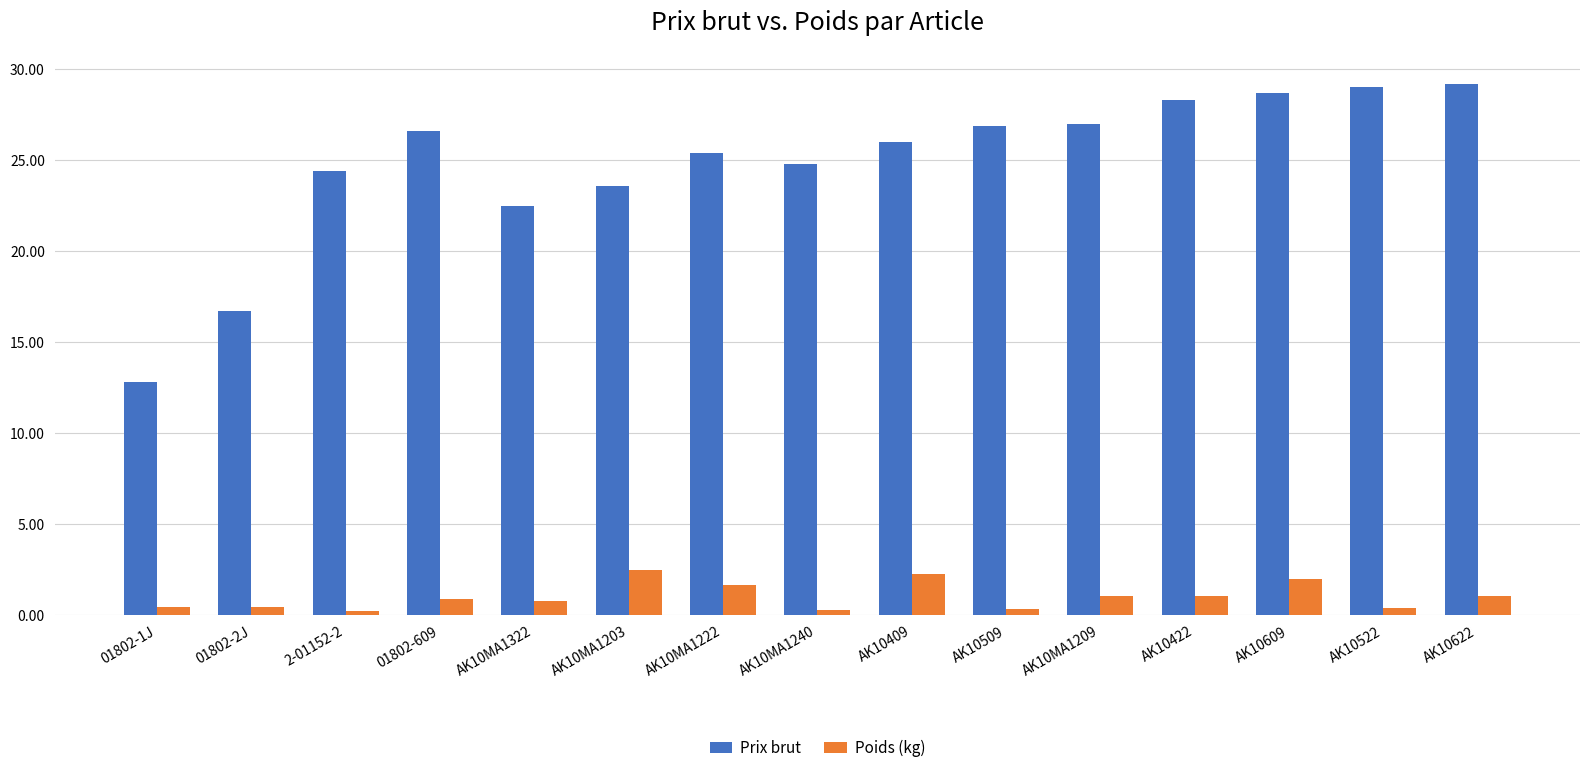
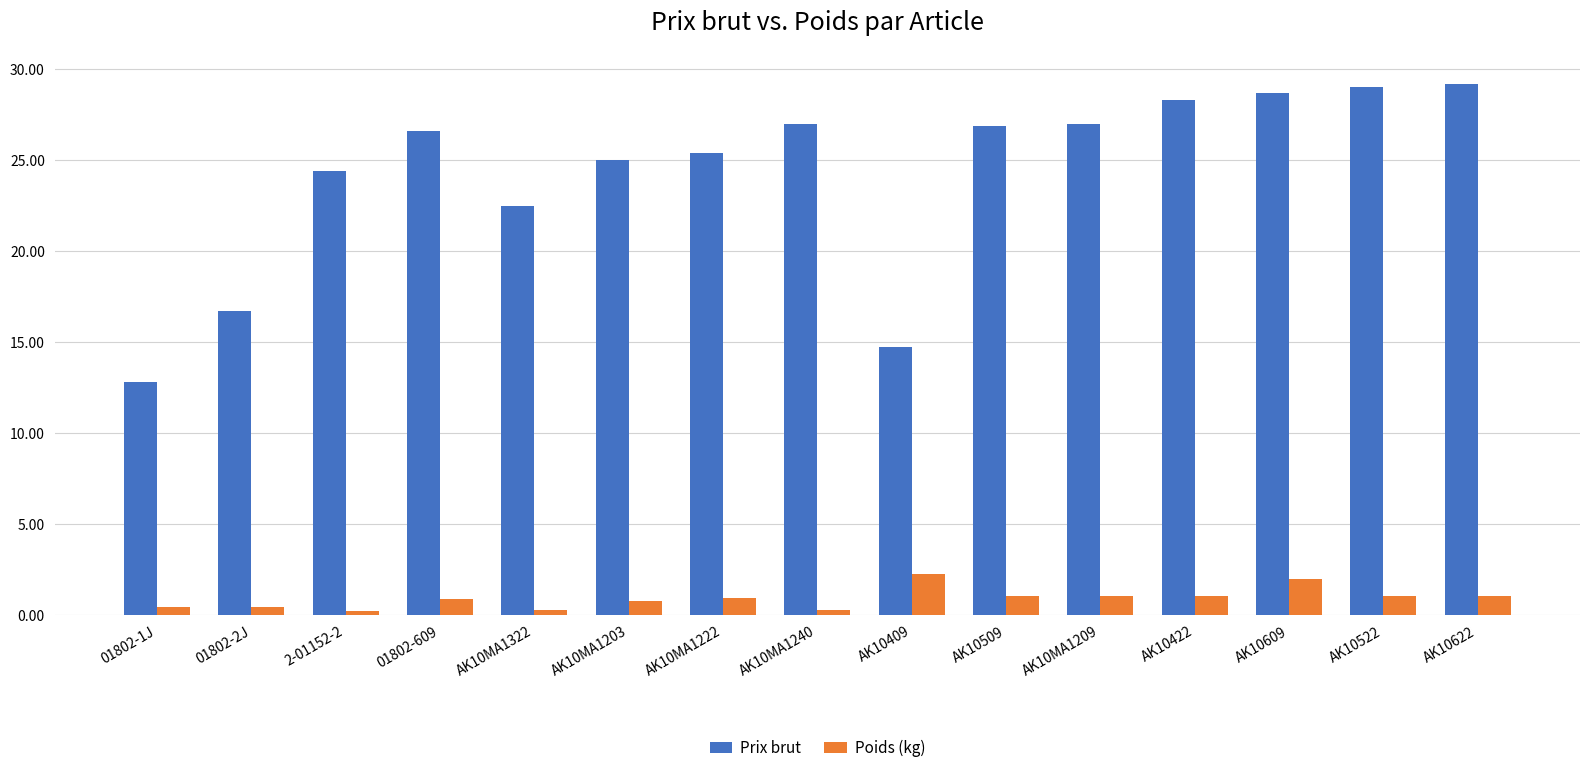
Poids (kg), AK10MA1322: 0.8 -> 0.3
Prix brut, AK10MA1203: 23.6 -> 25.0
Poids (kg), AK10MA1203: 2.5 -> 0.8
Poids (kg), AK10MA1222: 1.6 -> 0.9
Prix brut, AK10MA1240: 24.8 -> 27.0
Prix brut, AK10409: 26.0 -> 14.7
Poids (kg), AK10509: 0.3 -> 1.0
Poids (kg), AK10522: 0.4 -> 1.0
